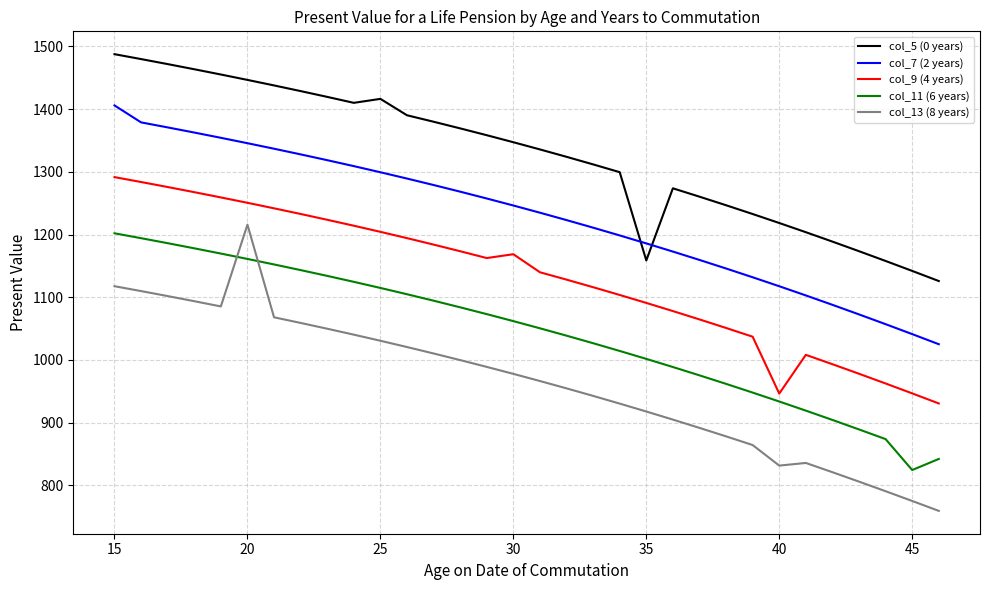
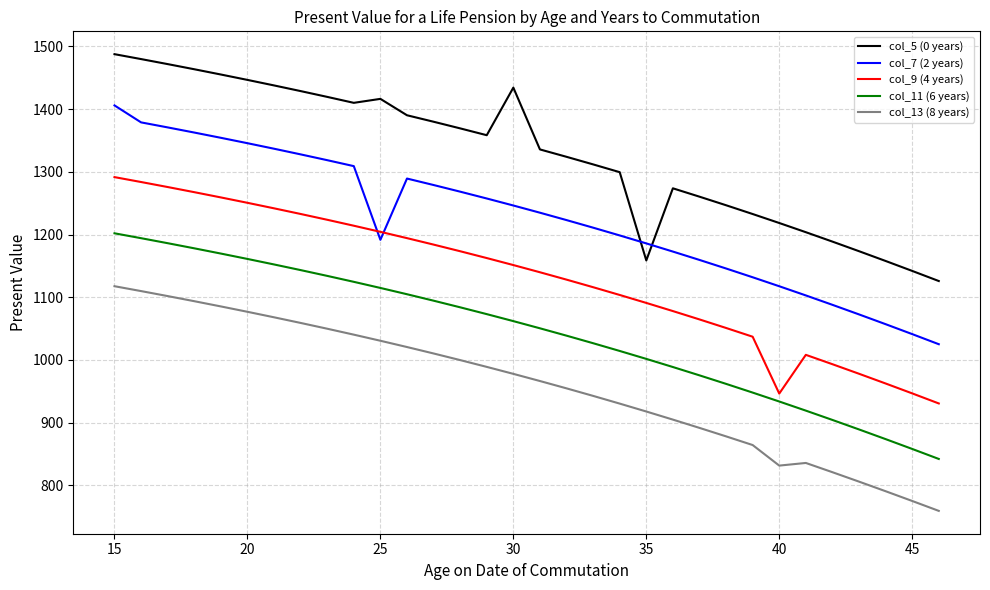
col_13 (8 years), 20: 1220 -> 1080
col_7 (2 years), 25: 1300 -> 1190
col_5 (0 years), 30: 1350 -> 1430
col_9 (4 years), 30: 1170 -> 1150
col_11 (6 years), 45: 820 -> 860
